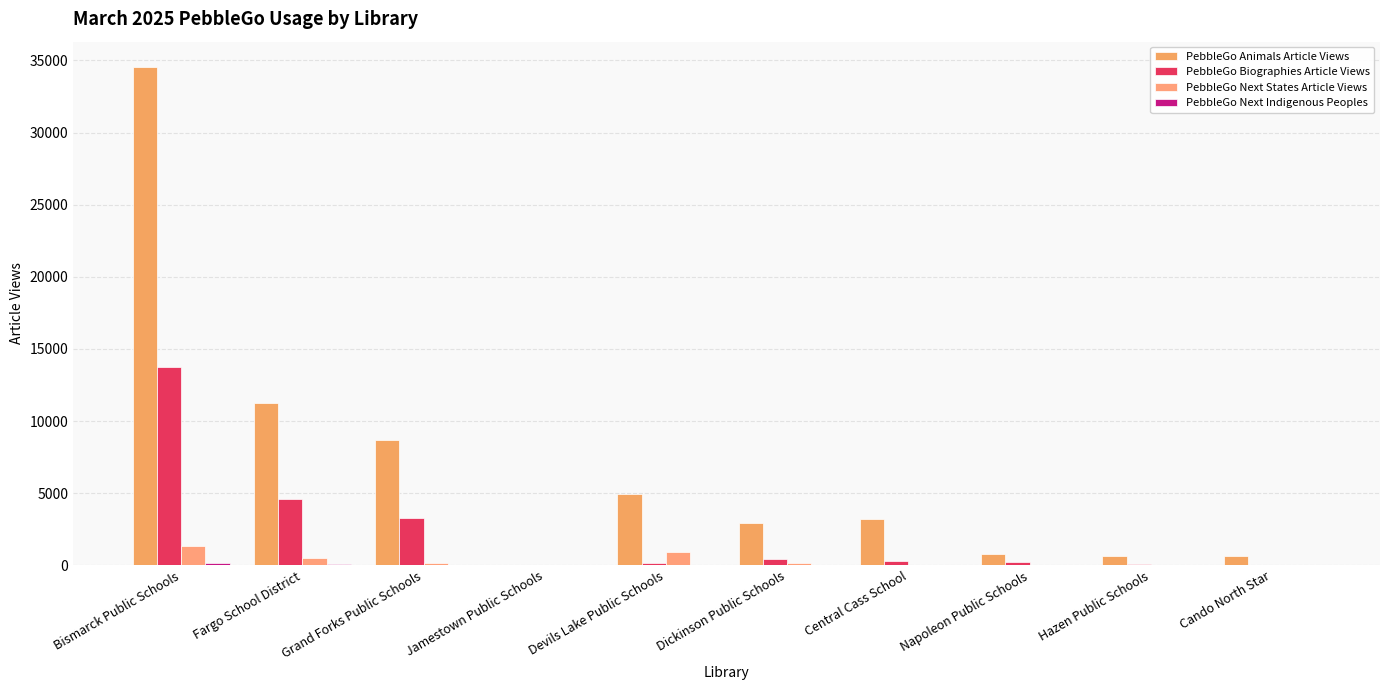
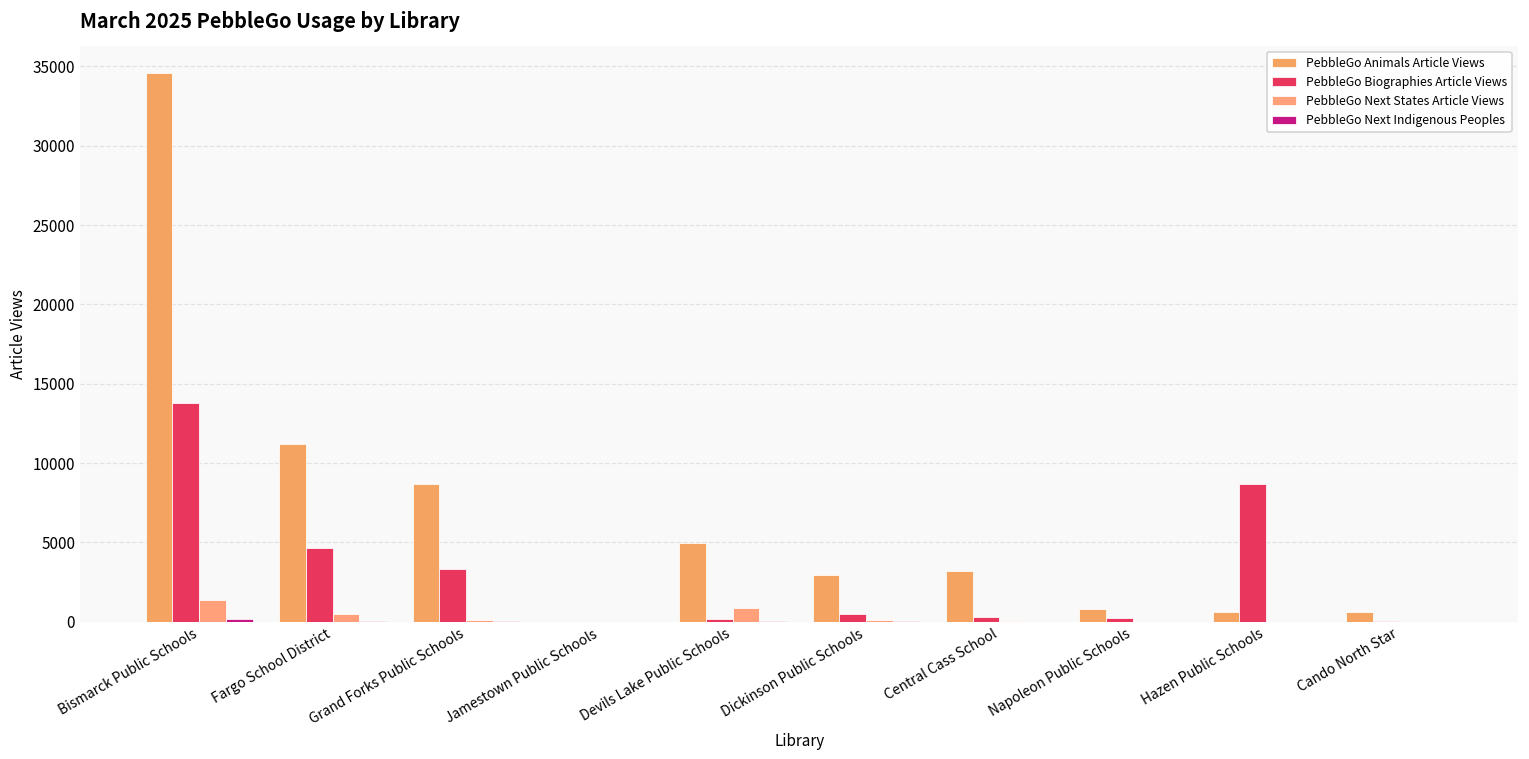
PebbleGo Biographies Article Views, Hazen Public Schools: 100 -> 8700
